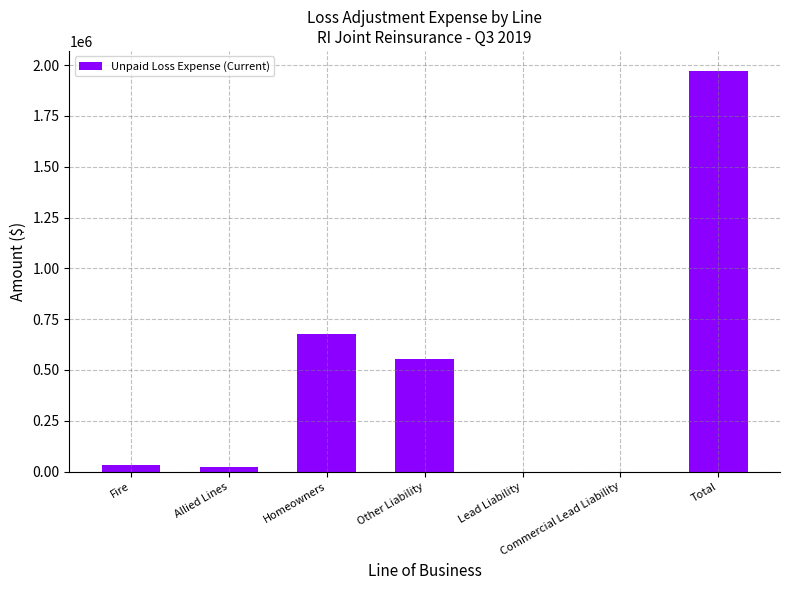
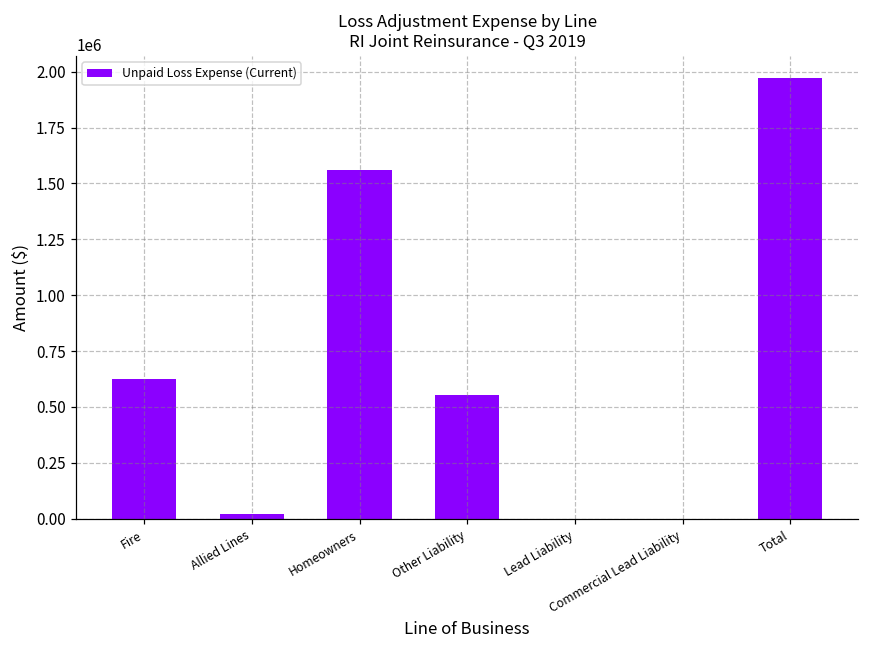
Fire: 30000 -> 630000
Homeowners: 680000 -> 1560000
